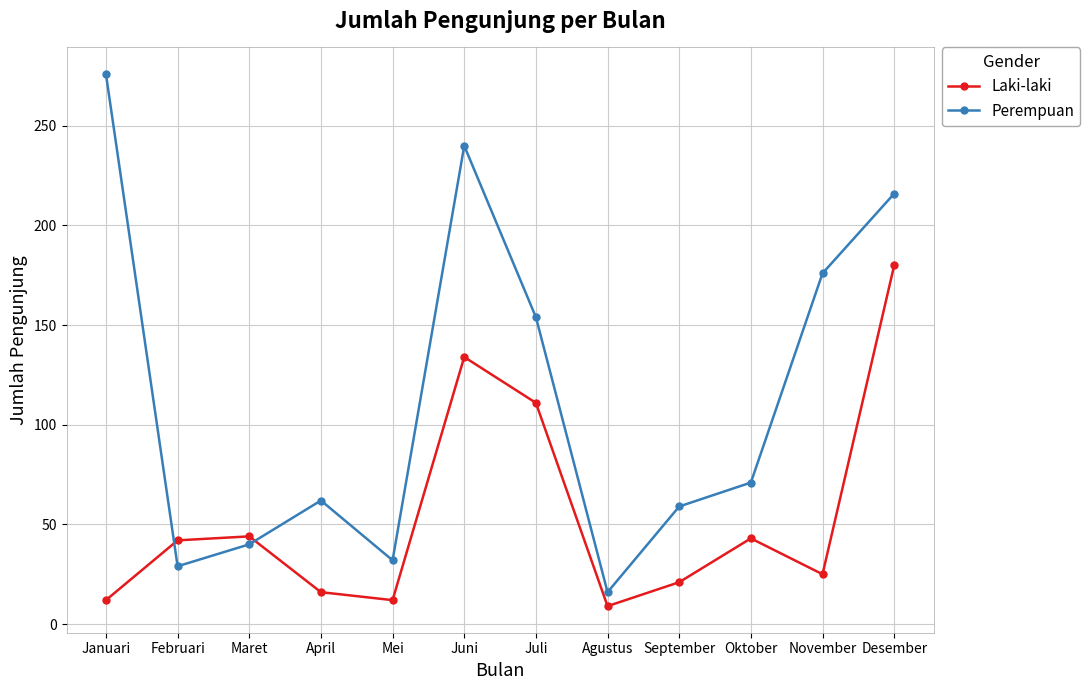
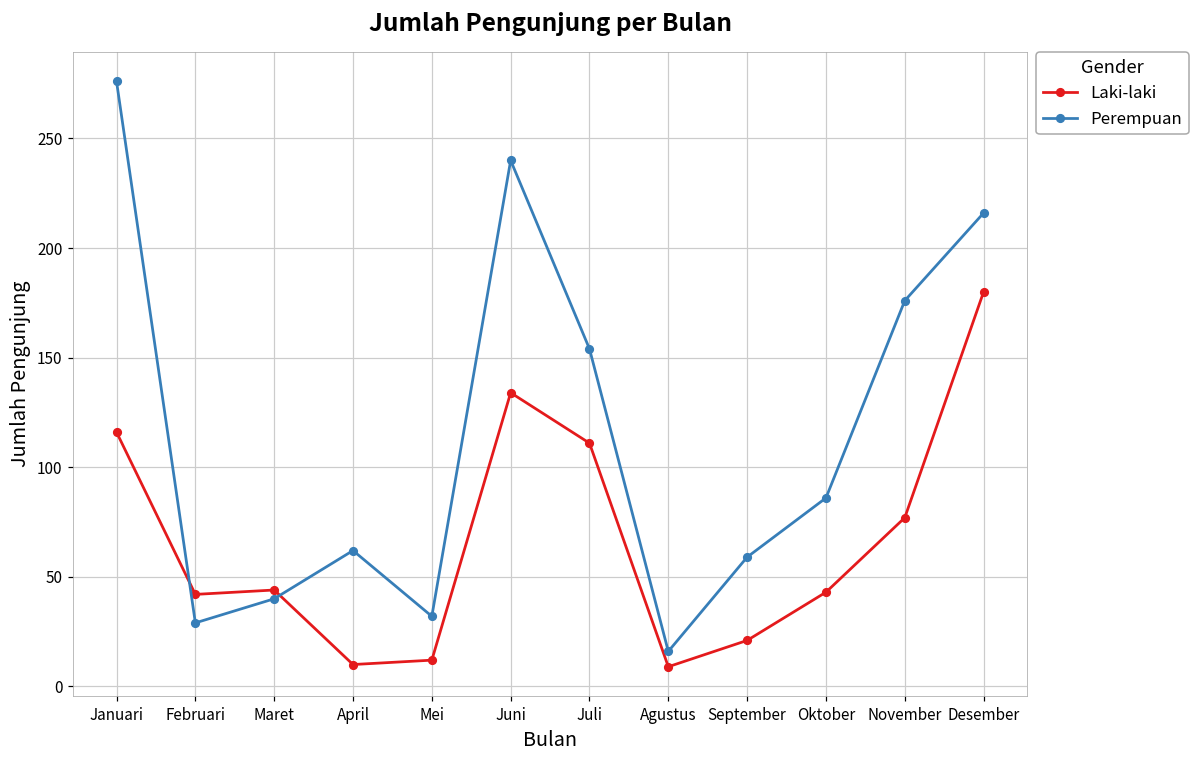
Laki-laki, Januari: 12 -> 116
Laki-laki, April: 16 -> 10
Perempuan, Oktober: 71 -> 86
Laki-laki, November: 25 -> 77
